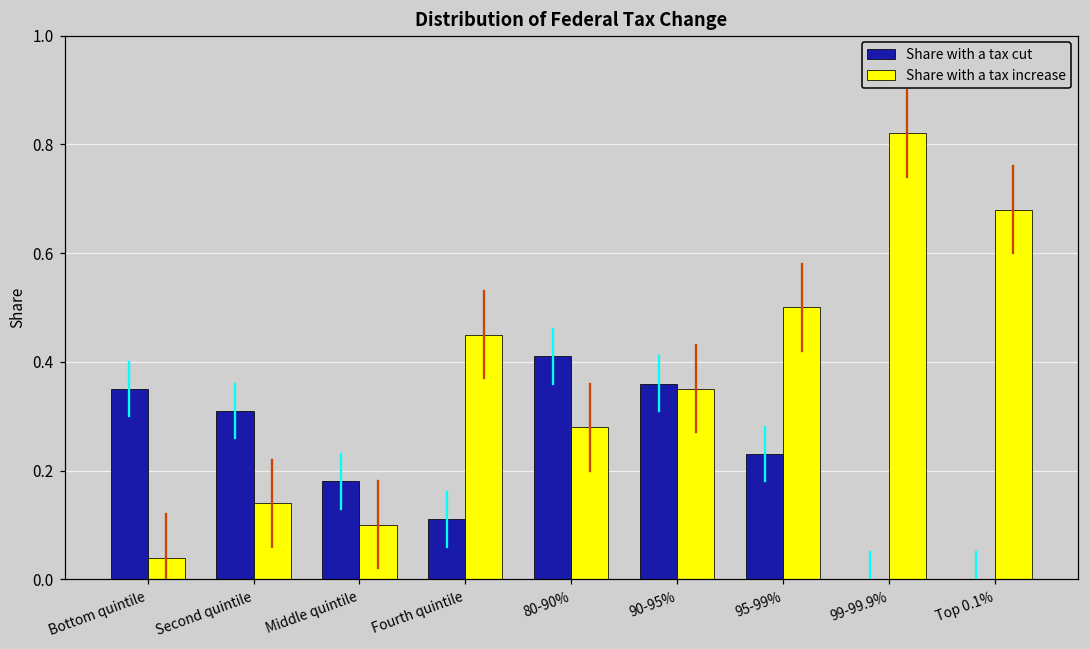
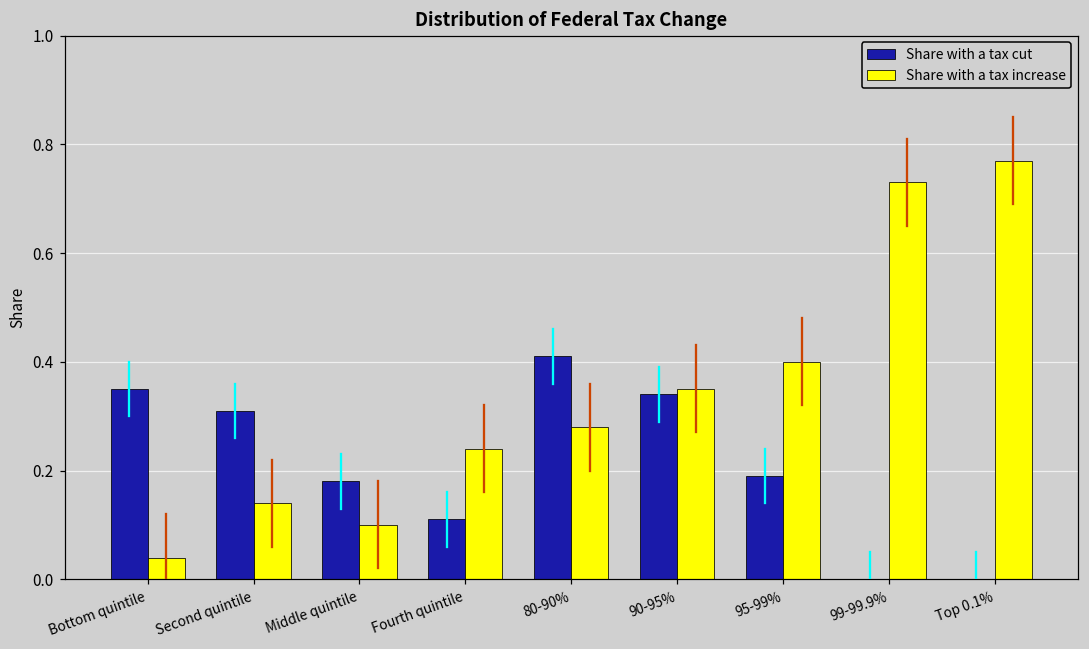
Share with a tax increase, Fourth quintile: 0.45 -> 0.24
Share with a tax cut, 90-95%: 0.36 -> 0.34
Share with a tax cut, 95-99%: 0.23 -> 0.19
Share with a tax increase, 95-99%: 0.5 -> 0.4
Share with a tax increase, 99-99.9%: 0.82 -> 0.73
Share with a tax increase, Top 0.1%: 0.68 -> 0.77
